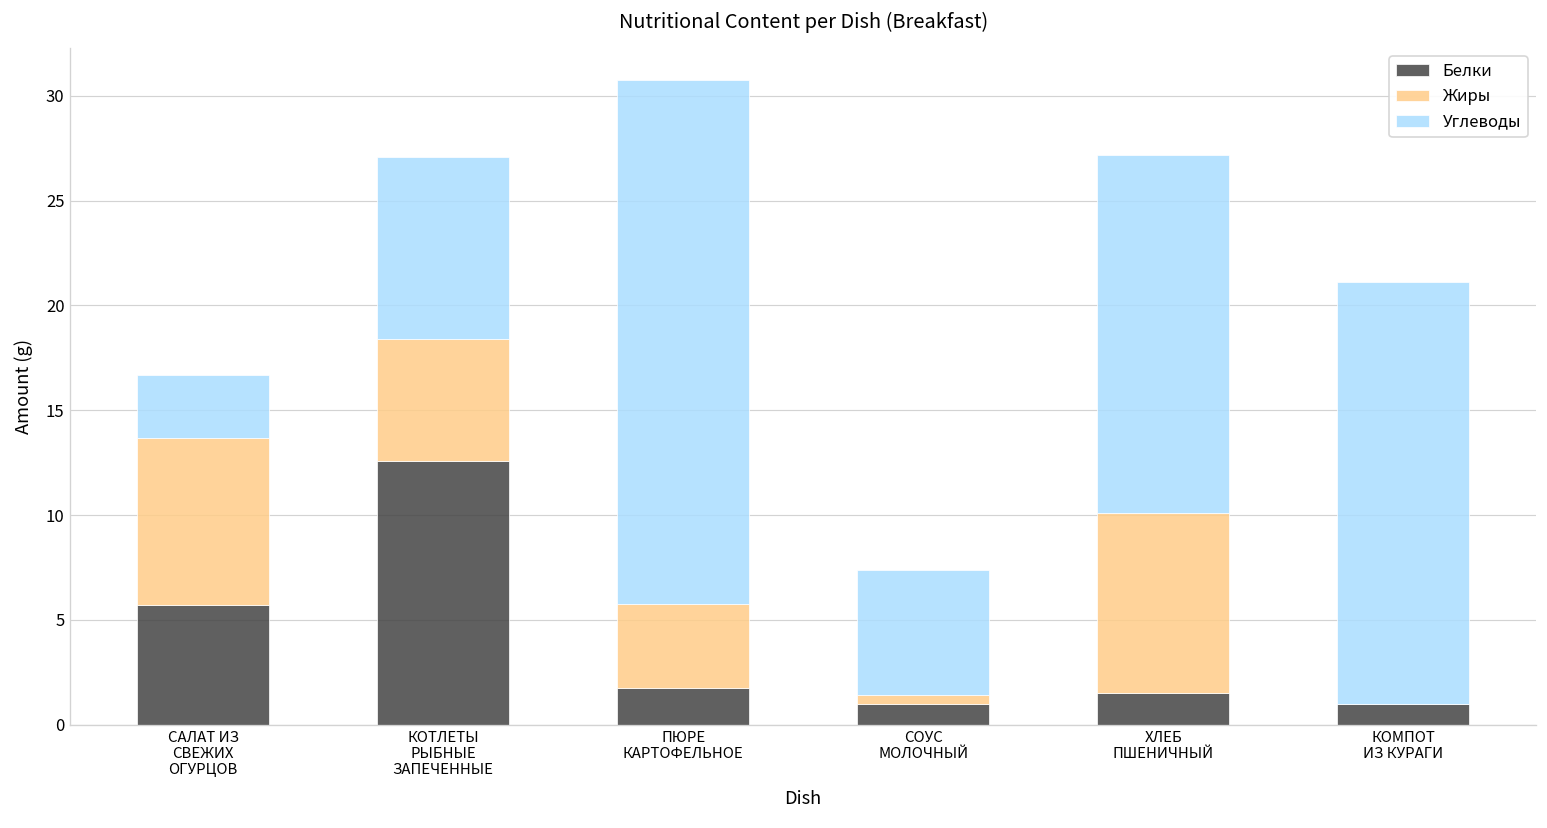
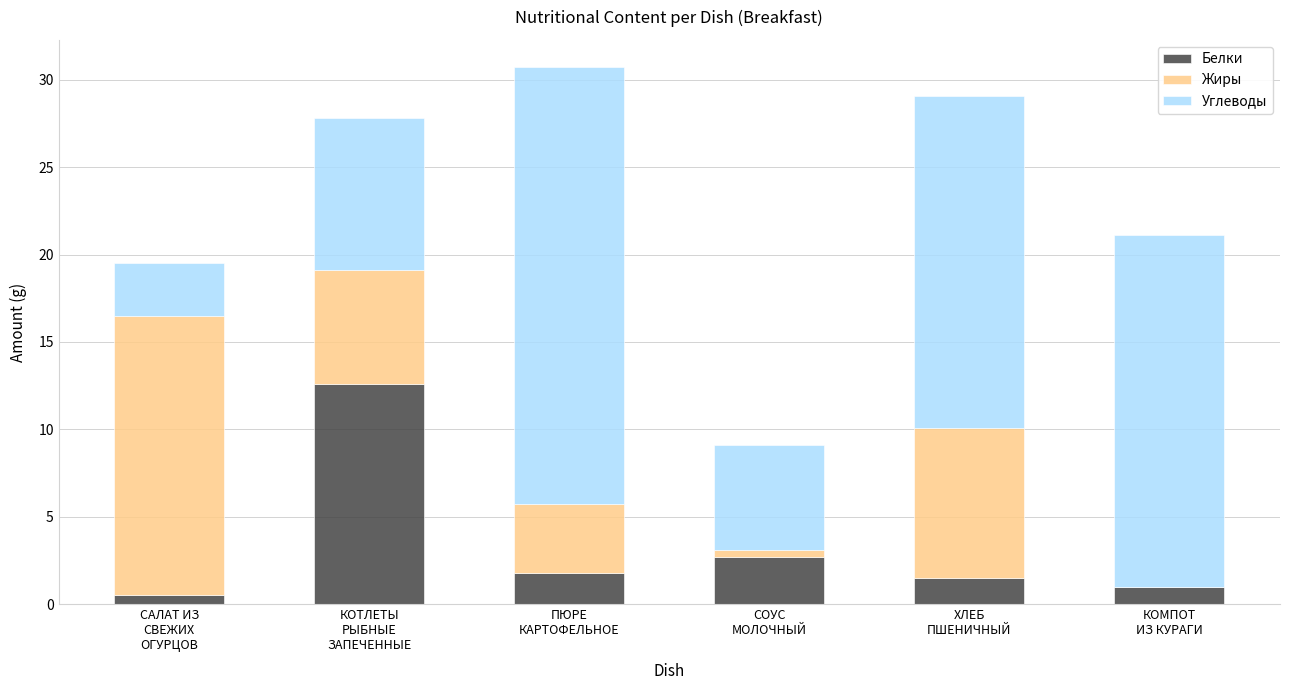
Белки, САЛАТ ИЗ СВЕЖИХ ОГУРЦОВ: 5.7 -> 0.5
Жиры, САЛАТ ИЗ СВЕЖИХ ОГУРЦОВ: 8 -> 16
Жиры, КОТЛЕТЫ РЫБНЫЕ ЗАПЕЧЕННЫЕ: 5.8 -> 6.5
Белки, СОУС МОЛОЧНЫЙ: 1.0 -> 2.7
Углеводы, ХЛЕБ ПШЕНИЧНЫЙ: 17.1 -> 19.0
